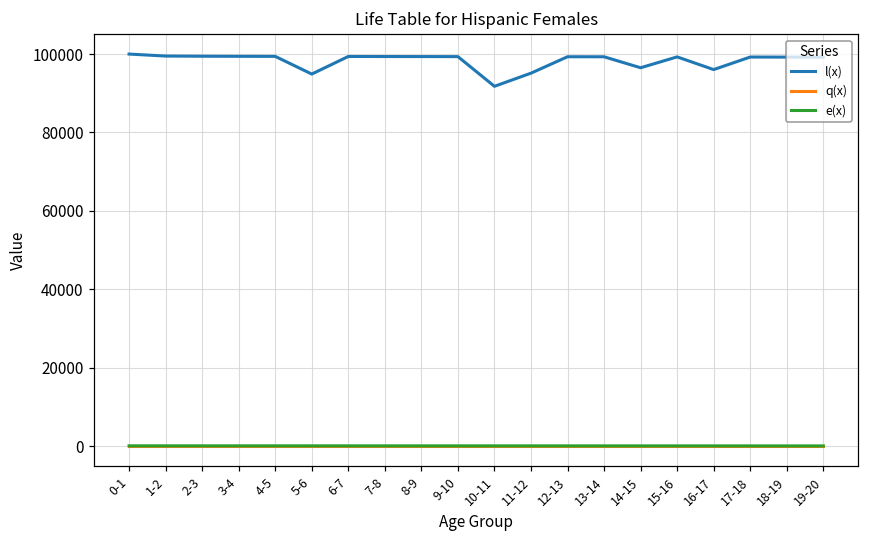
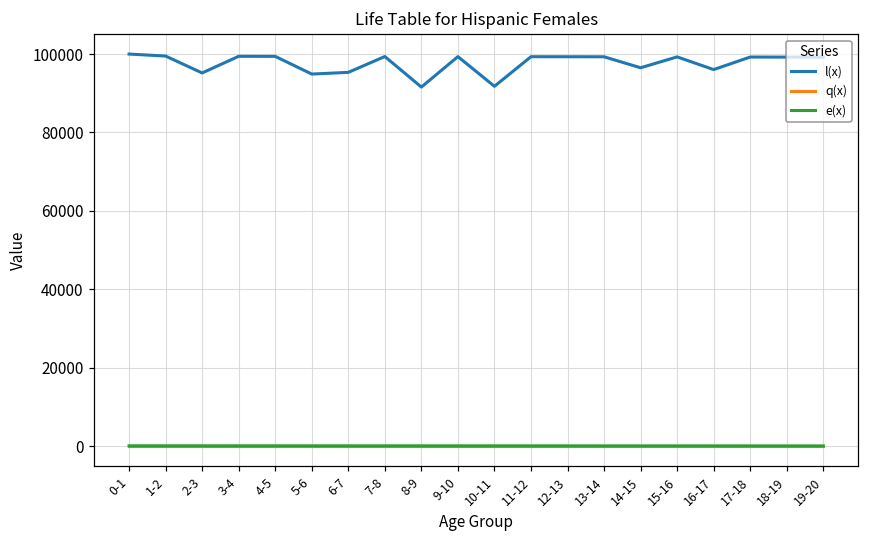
l(x), 2-3: 99000 -> 95000
l(x), 6-7: 99000 -> 95000
l(x), 8-9: 99000 -> 92000
l(x), 11-12: 95000 -> 99000
